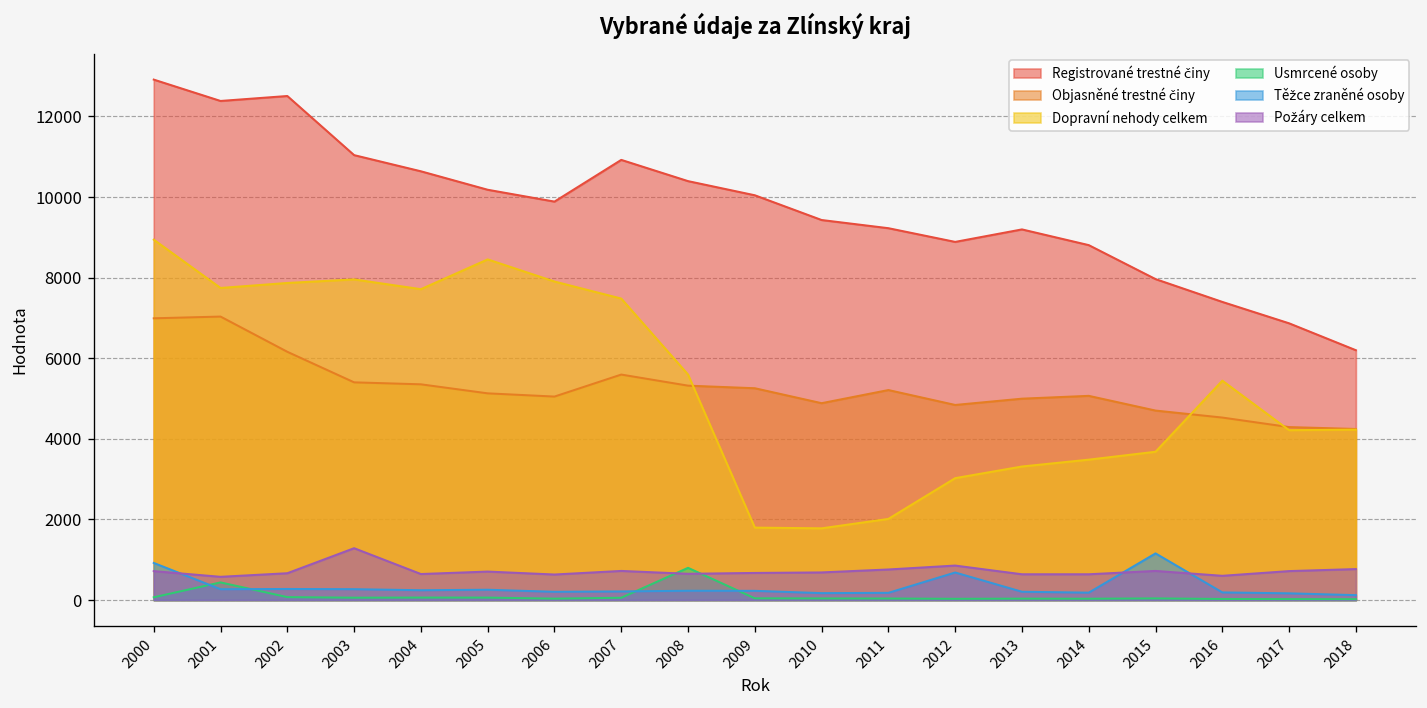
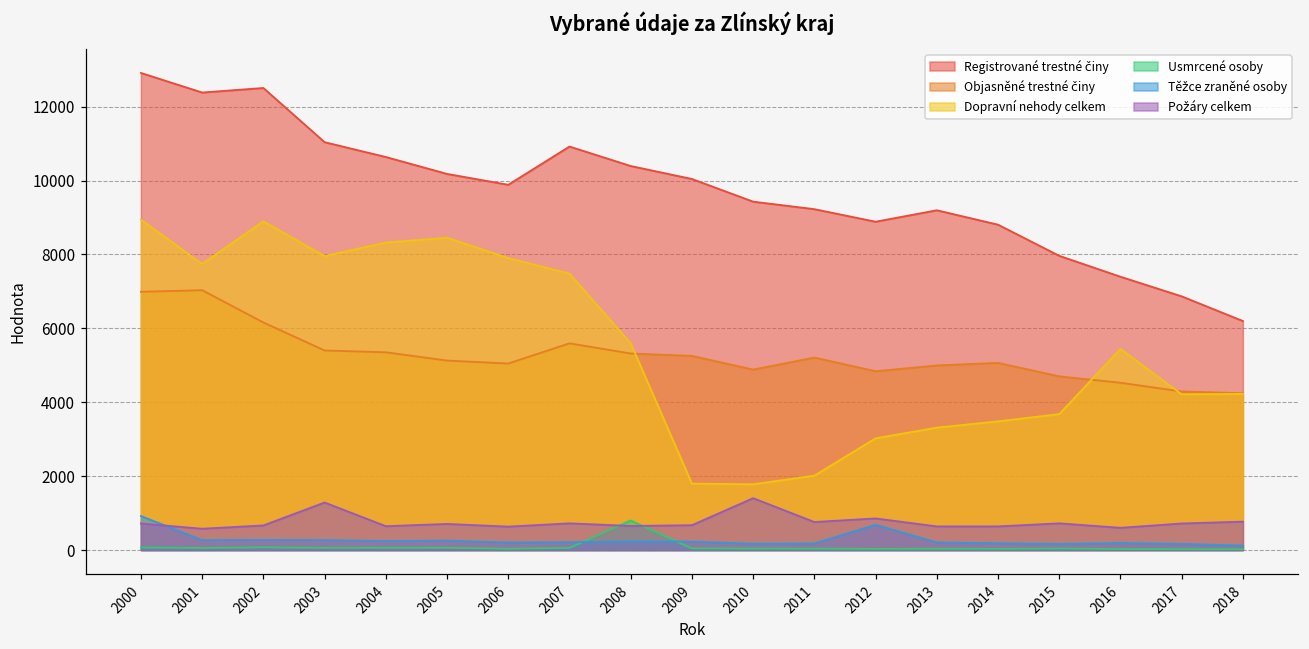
Usmrcené osoby, 2001: 400 -> 100
Dopravní nehody celkem, 2002: 7900 -> 8900
Dopravní nehody celkem, 2004: 7700 -> 8300
Požáry celkem, 2010: 700 -> 1400
Těžce zraněné osoby, 2015: 1200 -> 200
